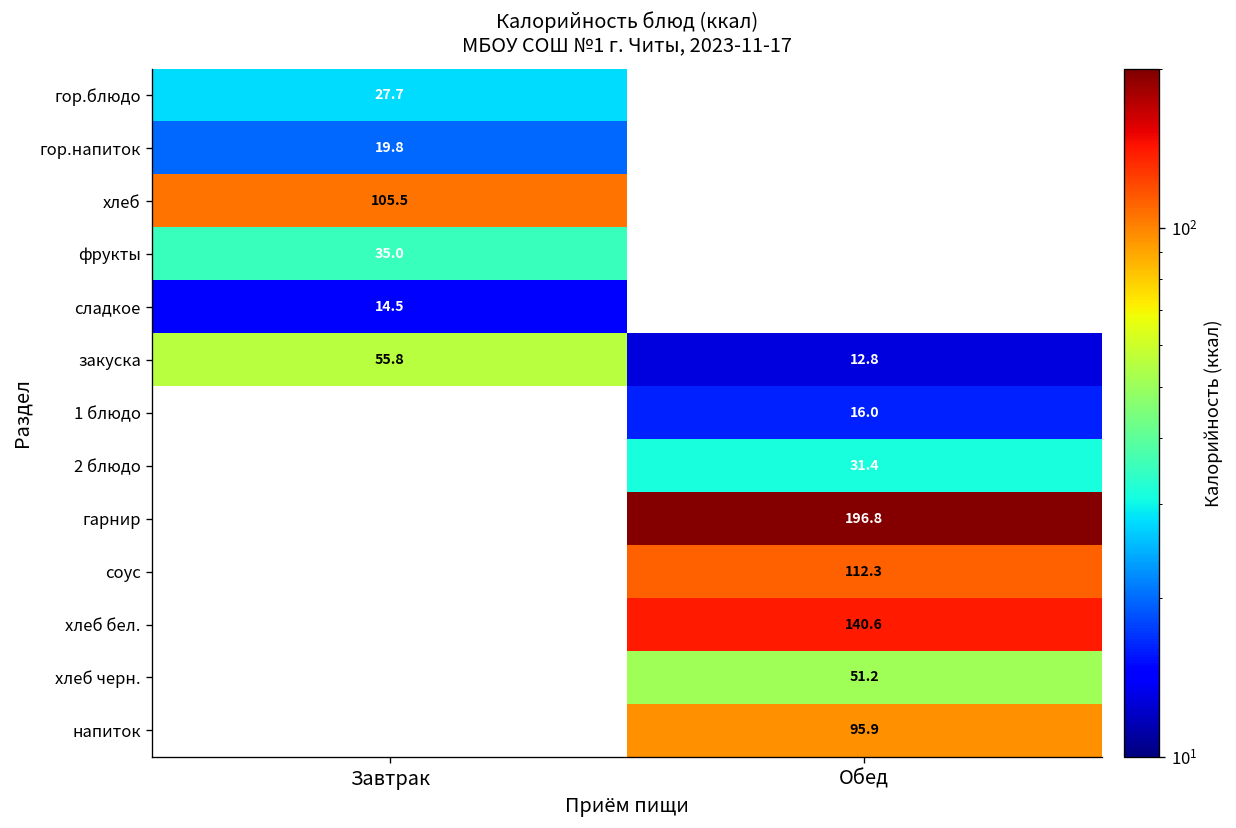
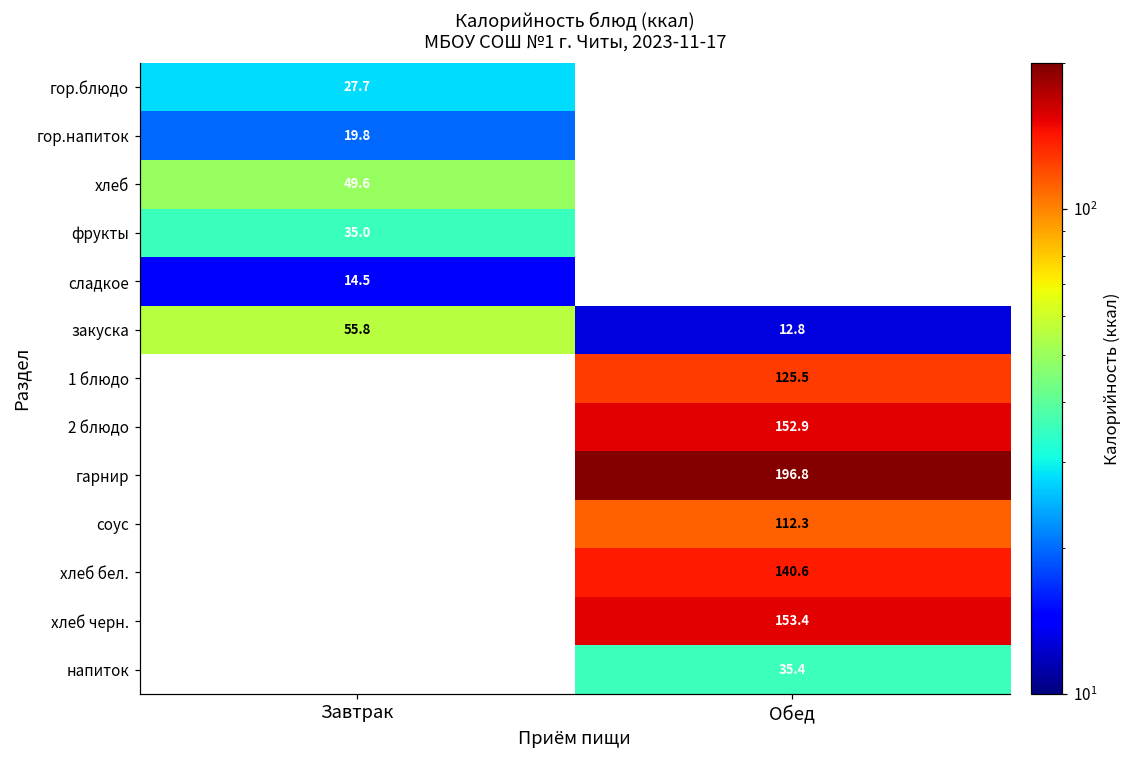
хлеб, Завтрак: 105.5 -> 49.6
1 блюдо, Обед: 16.0 -> 125.5
2 блюдо, Обед: 31.4 -> 152.9
хлеб черн., Обед: 51.2 -> 153.4
напиток, Обед: 95.9 -> 35.4
